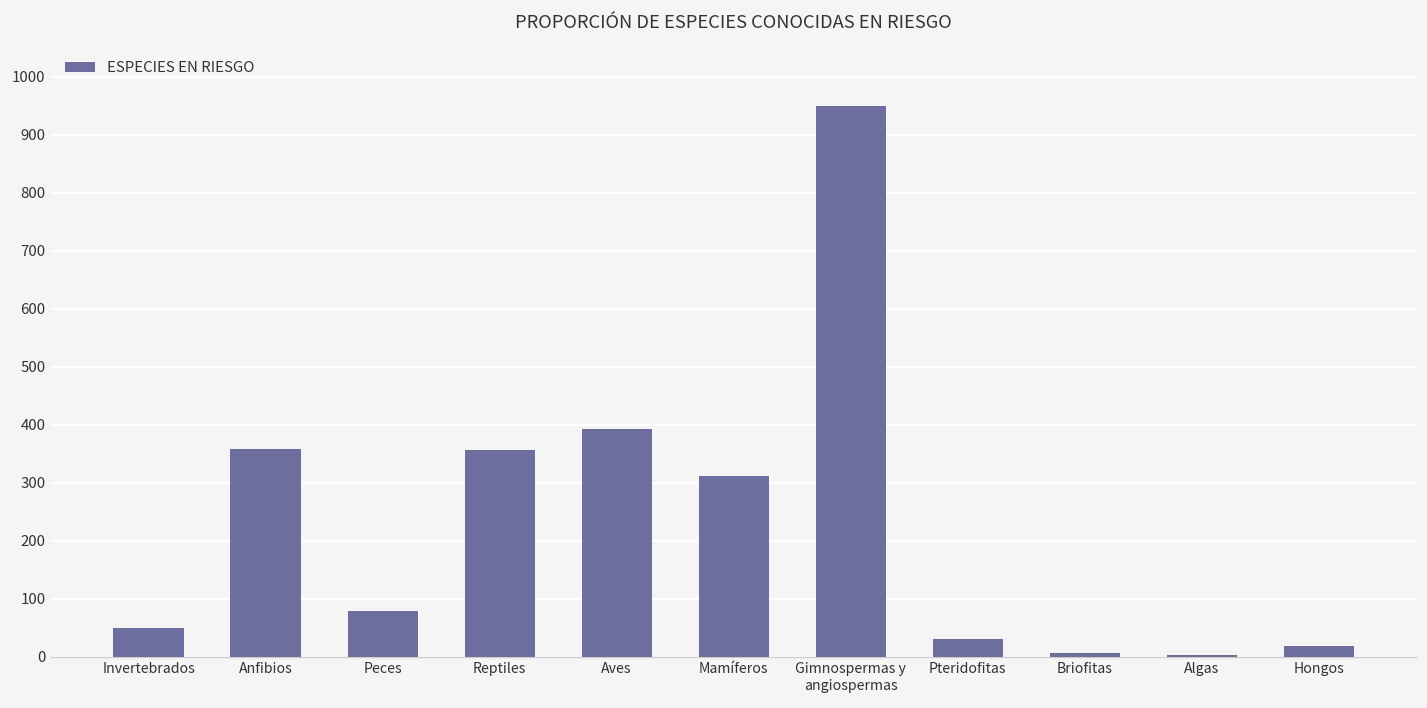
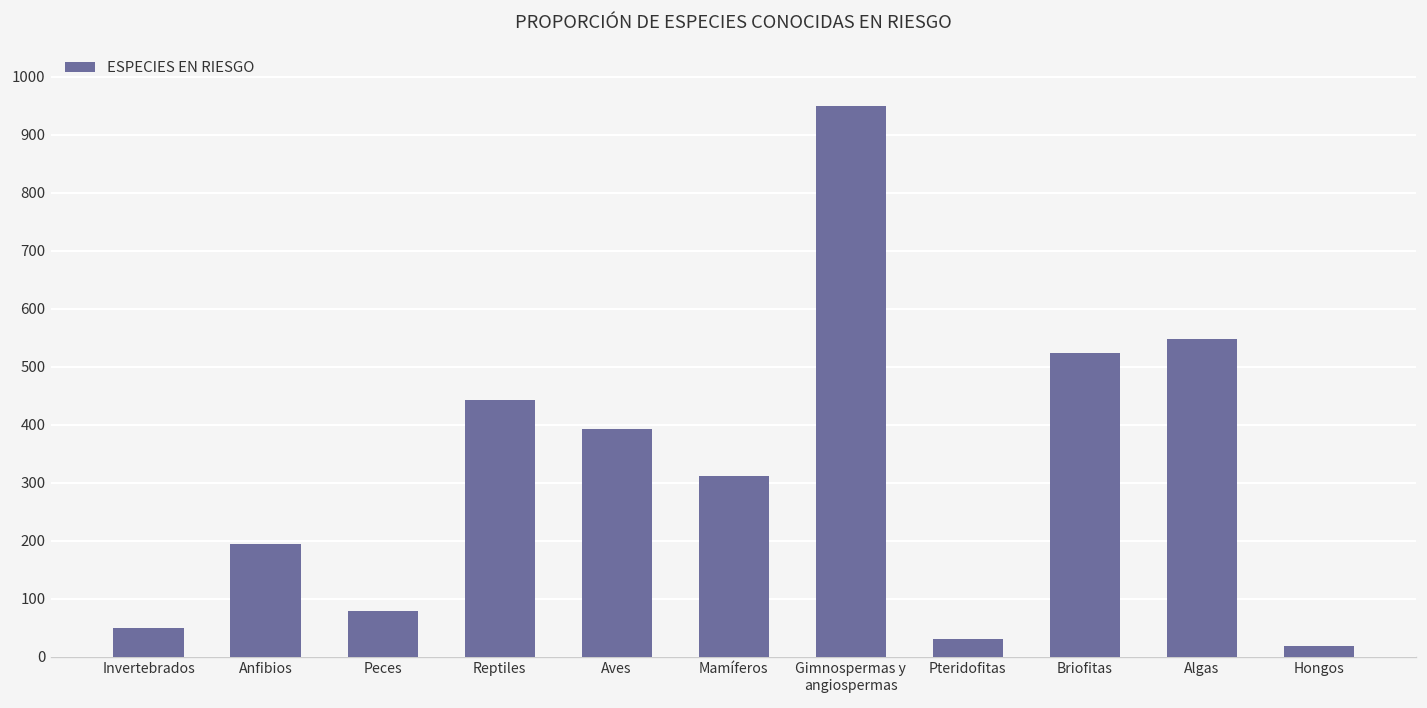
Anfibios: 360 -> 190
Reptiles: 360 -> 440
Briofitas: 10 -> 520
Algas: 0 -> 550
